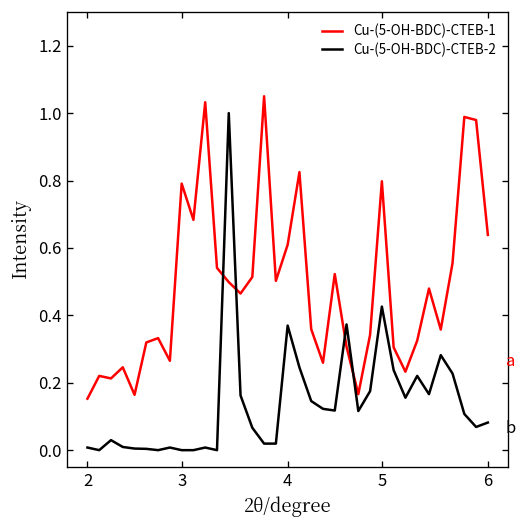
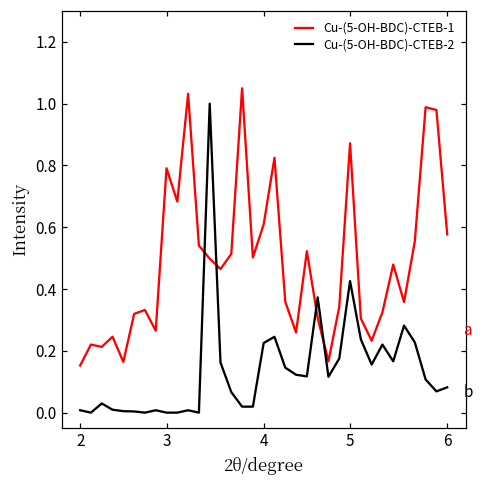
Cu-(5-OH-BDC)-CTEB-2, 4: 0.37 -> 0.23
Cu-(5-OH-BDC)-CTEB-1, 5: 0.80 -> 0.87
Cu-(5-OH-BDC)-CTEB-1, 6: 0.64 -> 0.58
